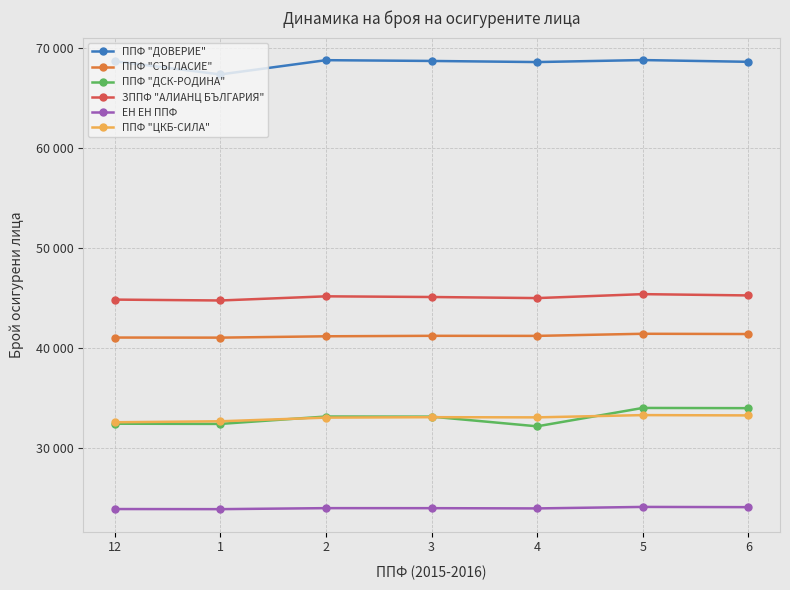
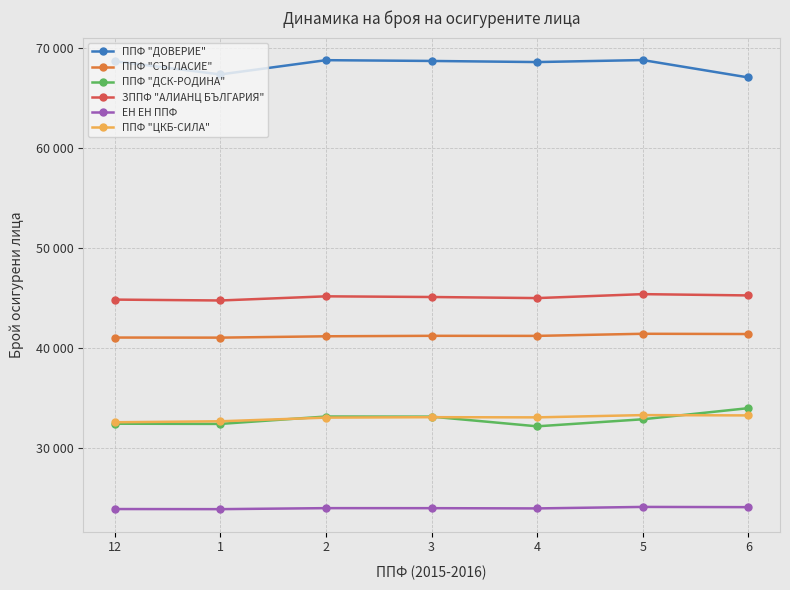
ППФ "ДСК-РОДИНА", 5: 34000 -> 33000
ППФ "ДОВЕРИЕ", 6: 69000 -> 67000
